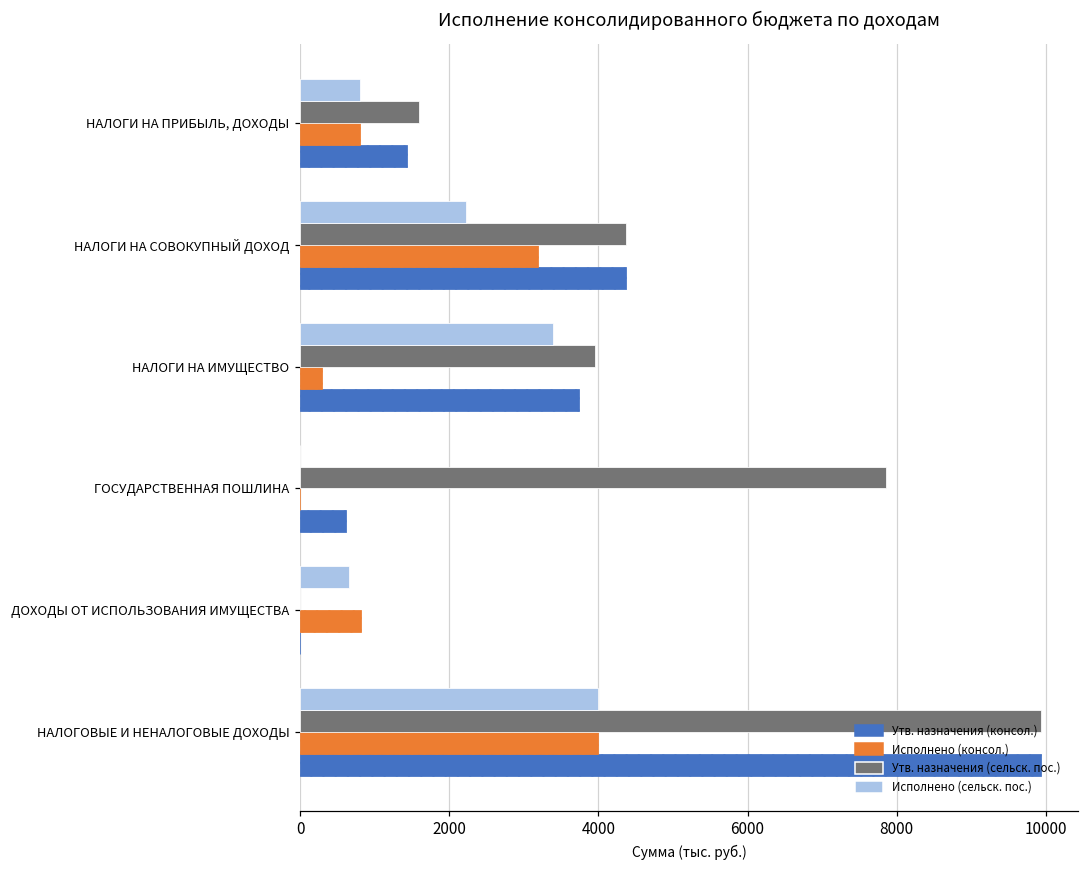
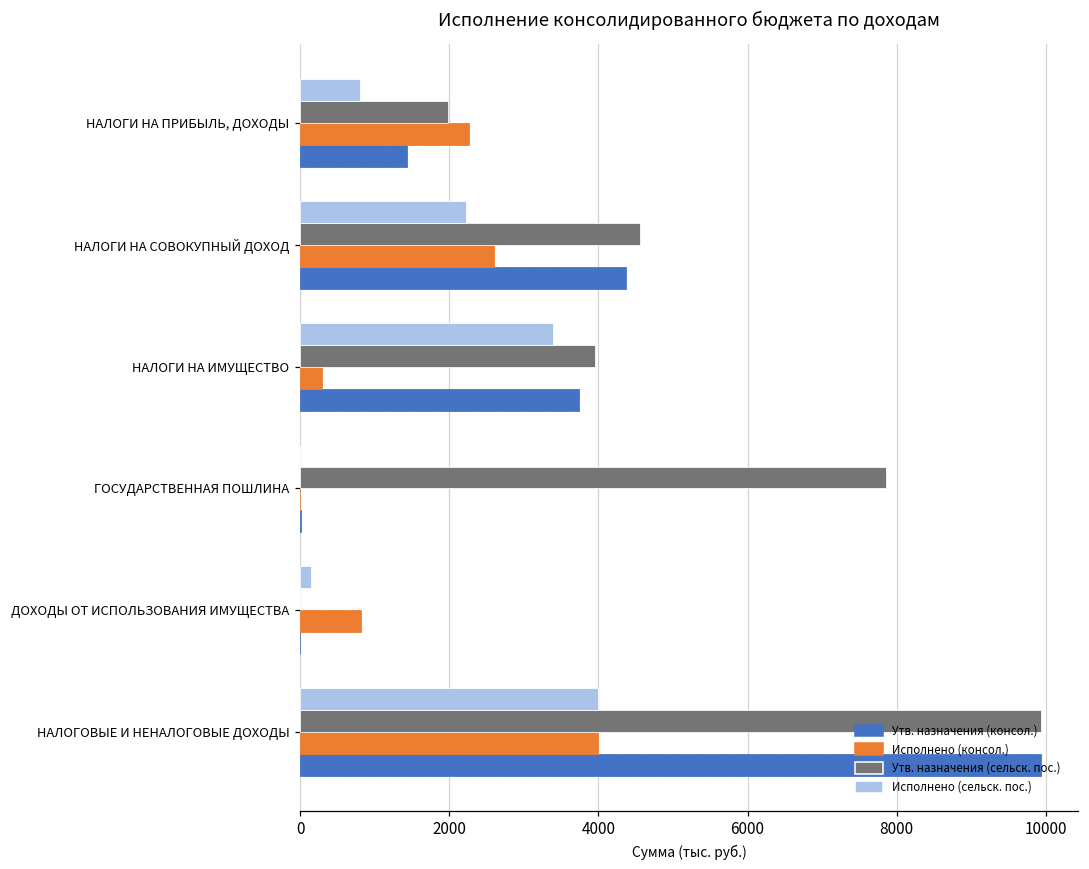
Утв. назначения (сельск. пос.), НАЛОГИ НА ПРИБЫЛЬ, ДОХОДЫ: 1600 -> 2000
Исполнено (консол.), НАЛОГИ НА ПРИБЫЛЬ, ДОХОДЫ: 800 -> 2300
Утв. назначения (сельск. пос.), НАЛОГИ НА СОВОКУПНЫЙ ДОХОД: 4400 -> 4600
Исполнено (консол.), НАЛОГИ НА СОВОКУПНЫЙ ДОХОД: 3200 -> 2600
Утв. назначения (консол.), ГОСУДАРСТВЕННАЯ ПОШЛИНА: 600 -> 0
Исполнено (сельск. пос.), ДОХОДЫ ОТ ИСПОЛЬЗОВАНИЯ ИМУЩЕСТВА: 700 -> 100
